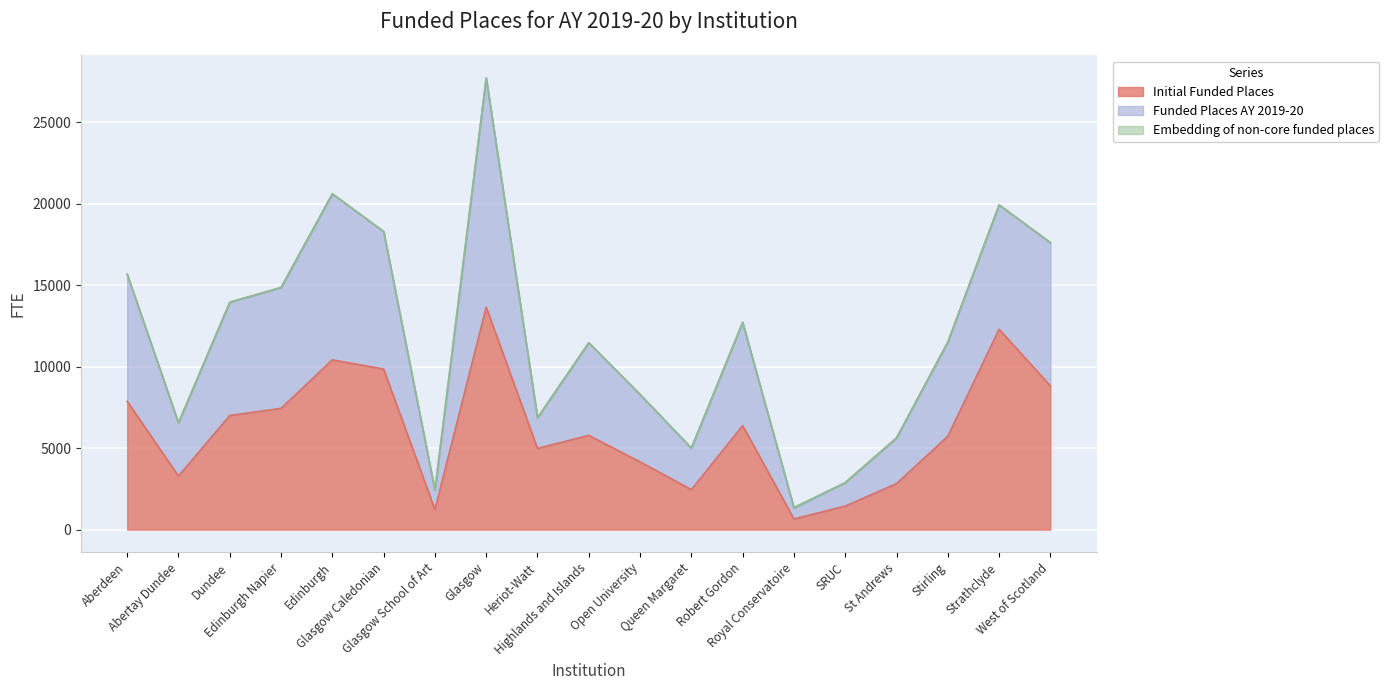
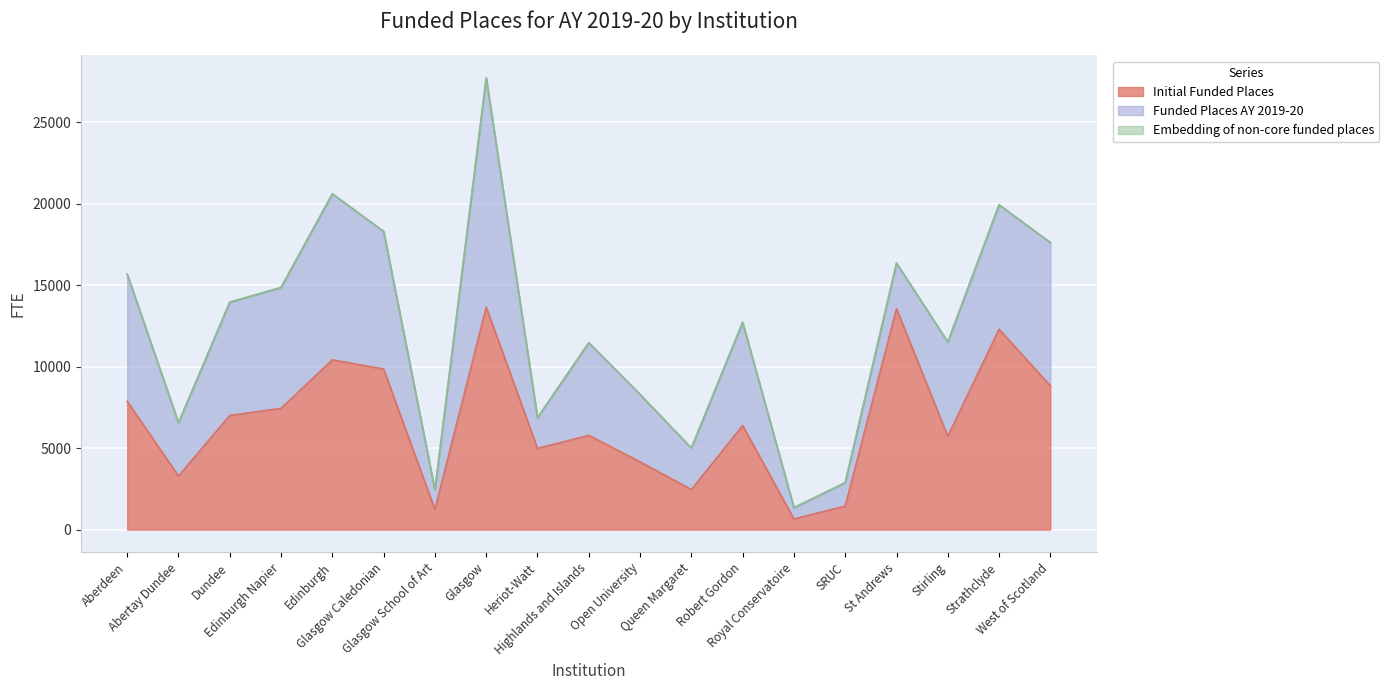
Initial Funded Places, St Andrews: 2800 -> 13600
